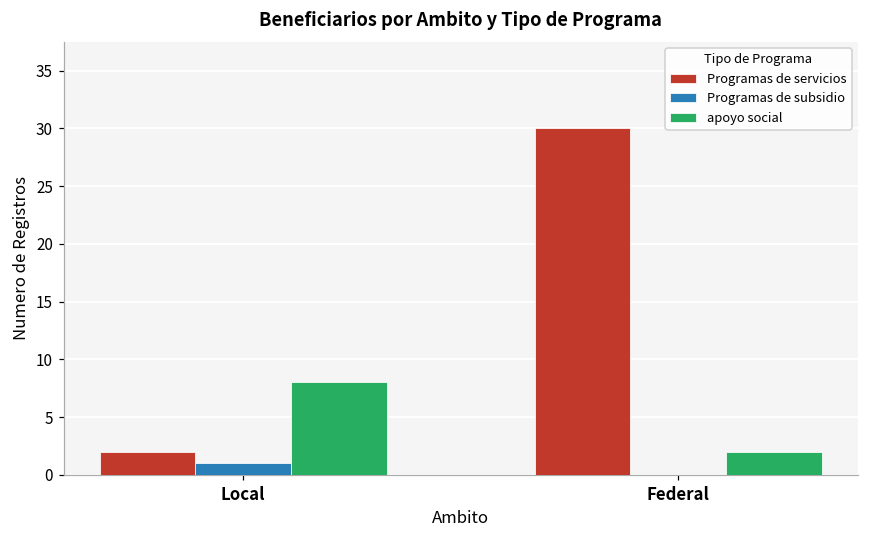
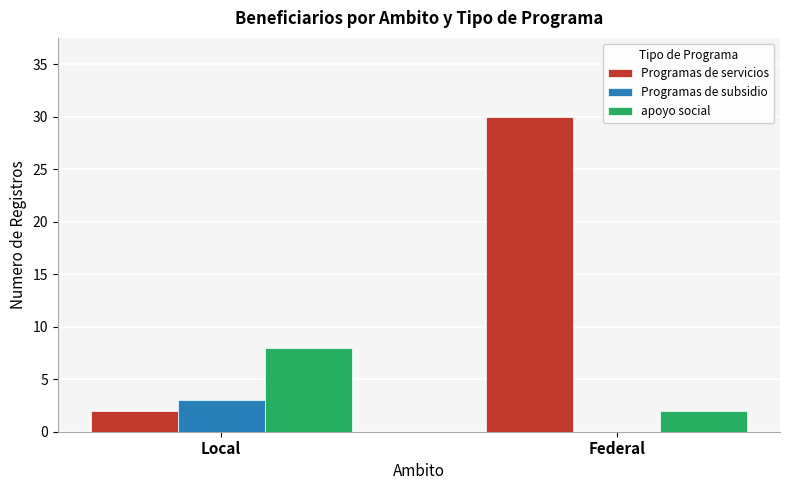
Programas de subsidio, Local: 1 -> 3
